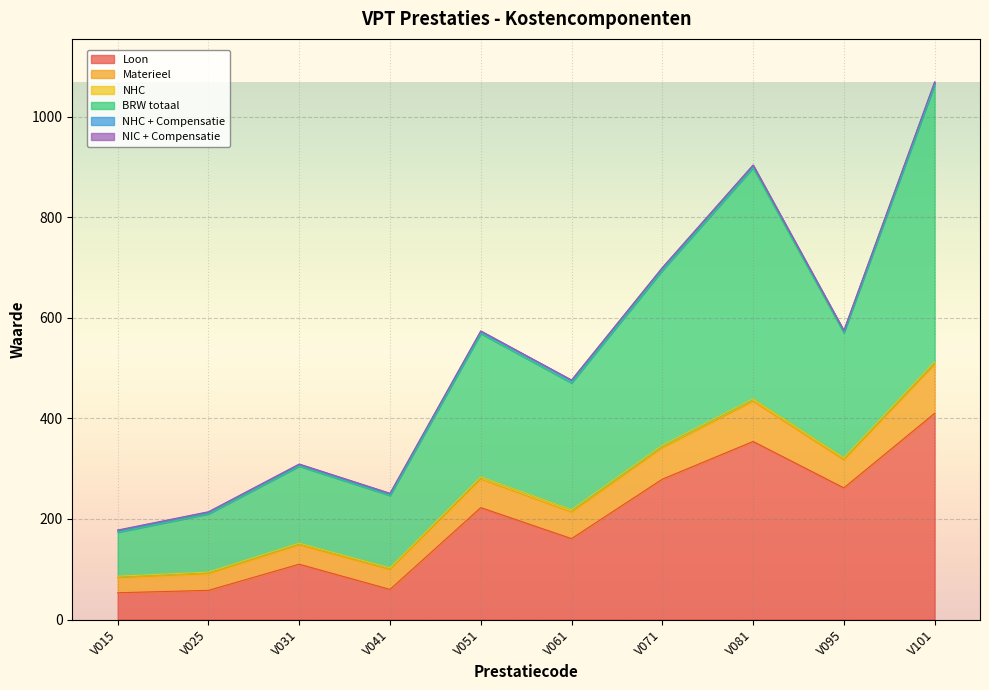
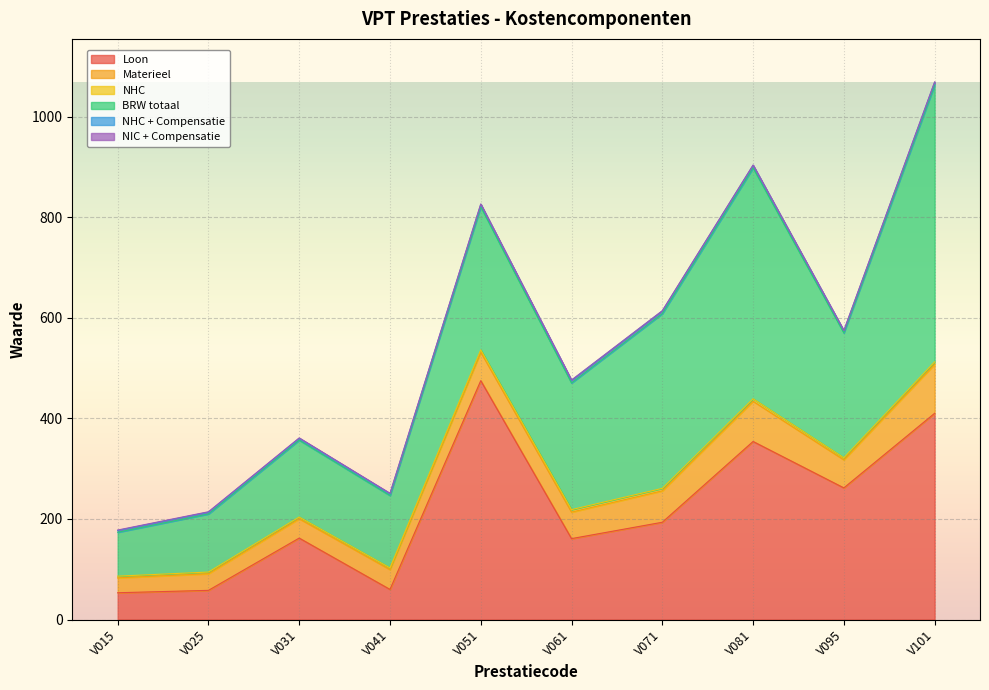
Loon, V031: 110 -> 160
Loon, V051: 220 -> 480
Loon, V071: 280 -> 190
